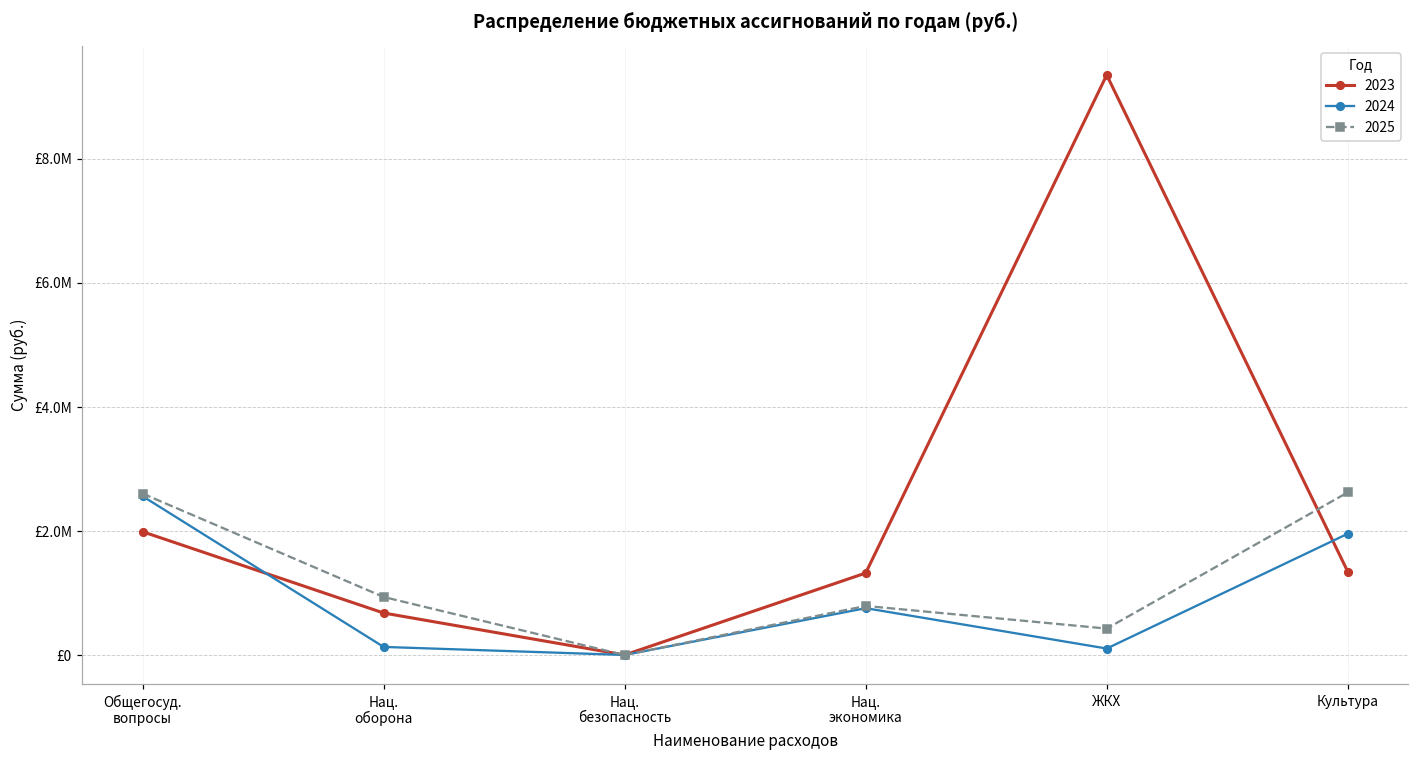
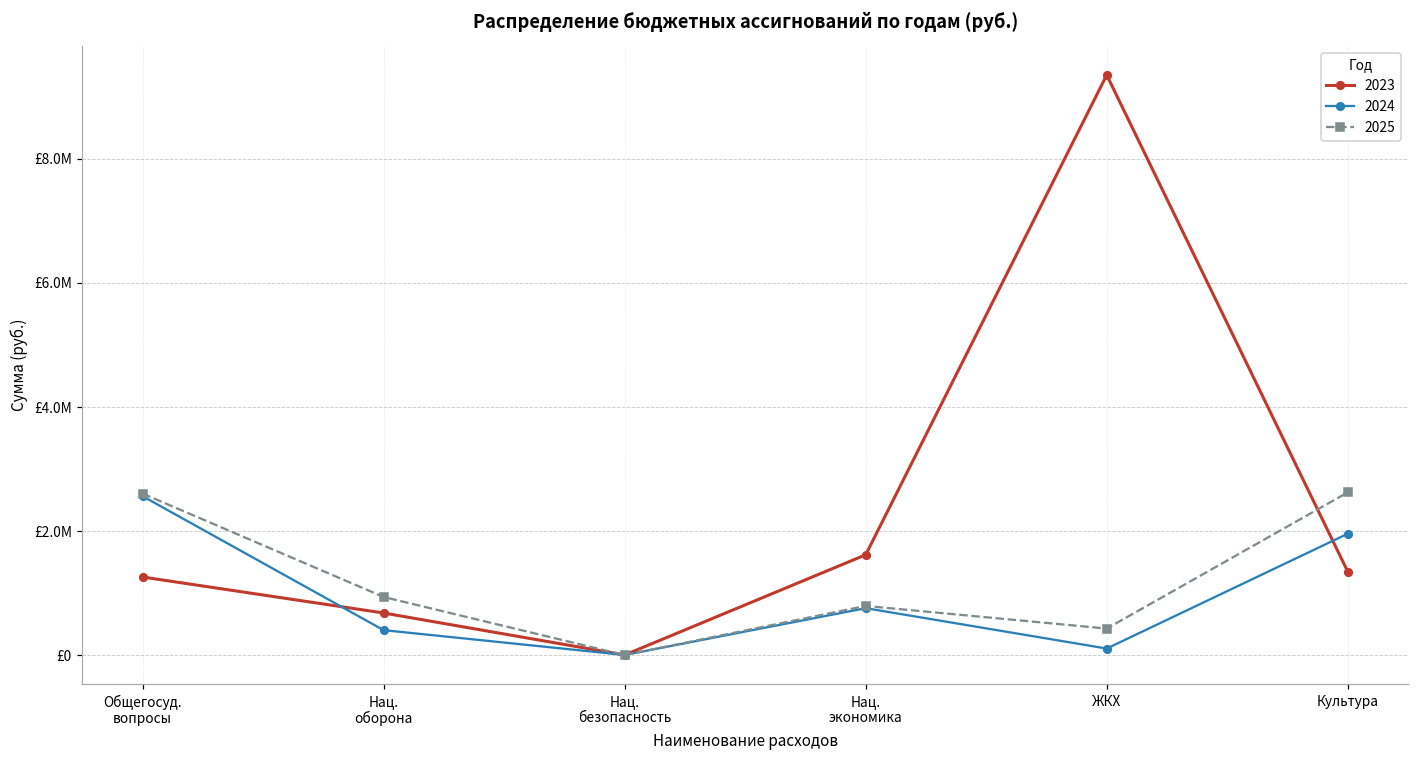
2023, Общегосуд. вопросы: £2000000 -> £1300000
2024, Нац. оборона: £100000 -> £400000
2023, Нац. экономика: £1300000 -> £1600000
